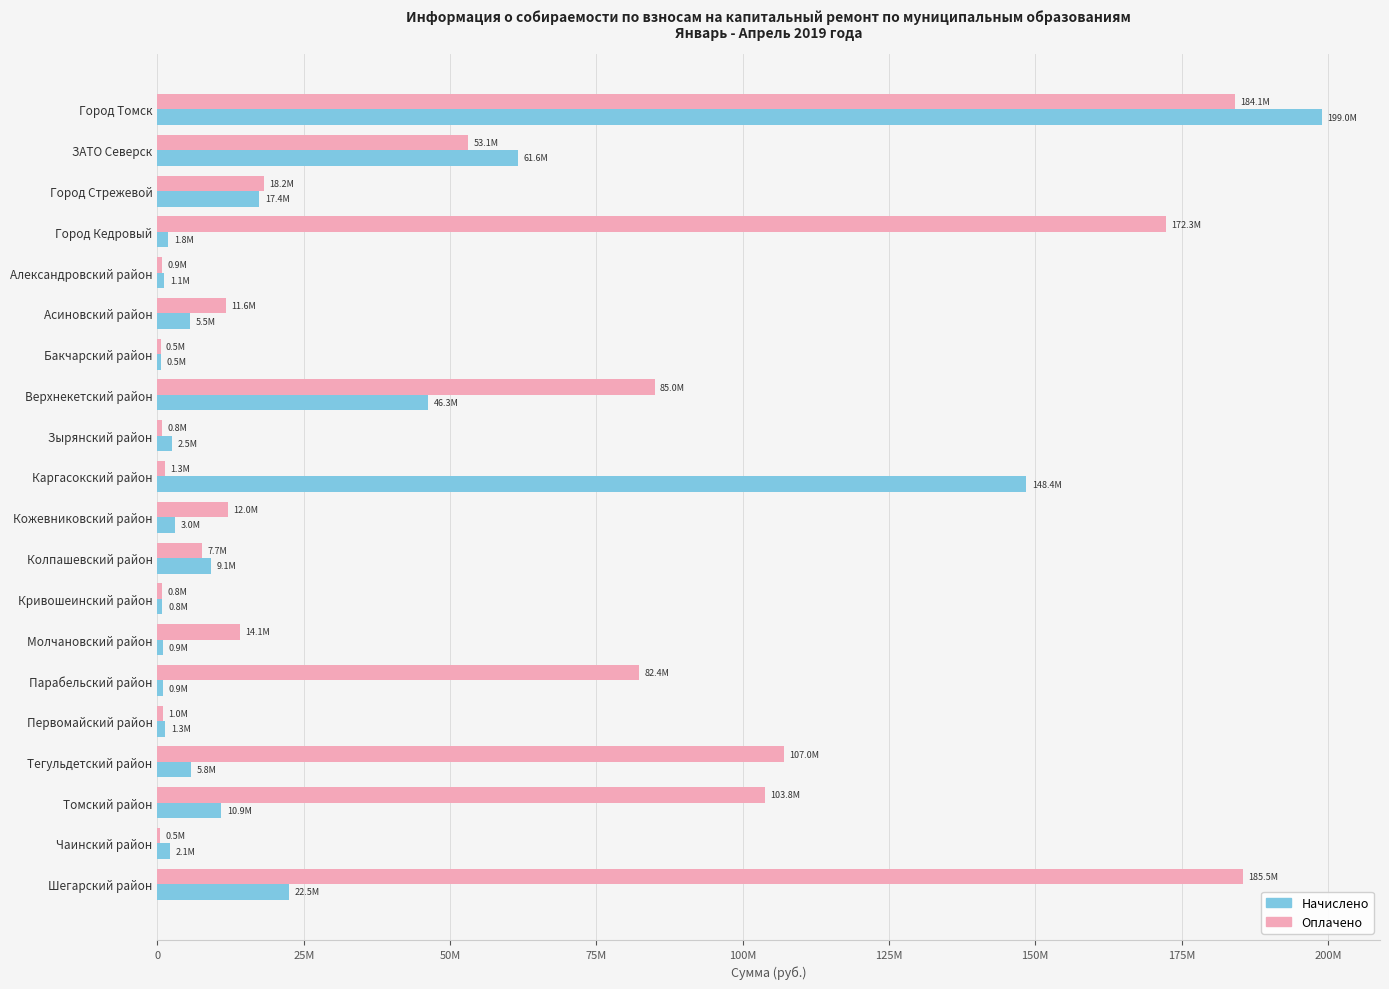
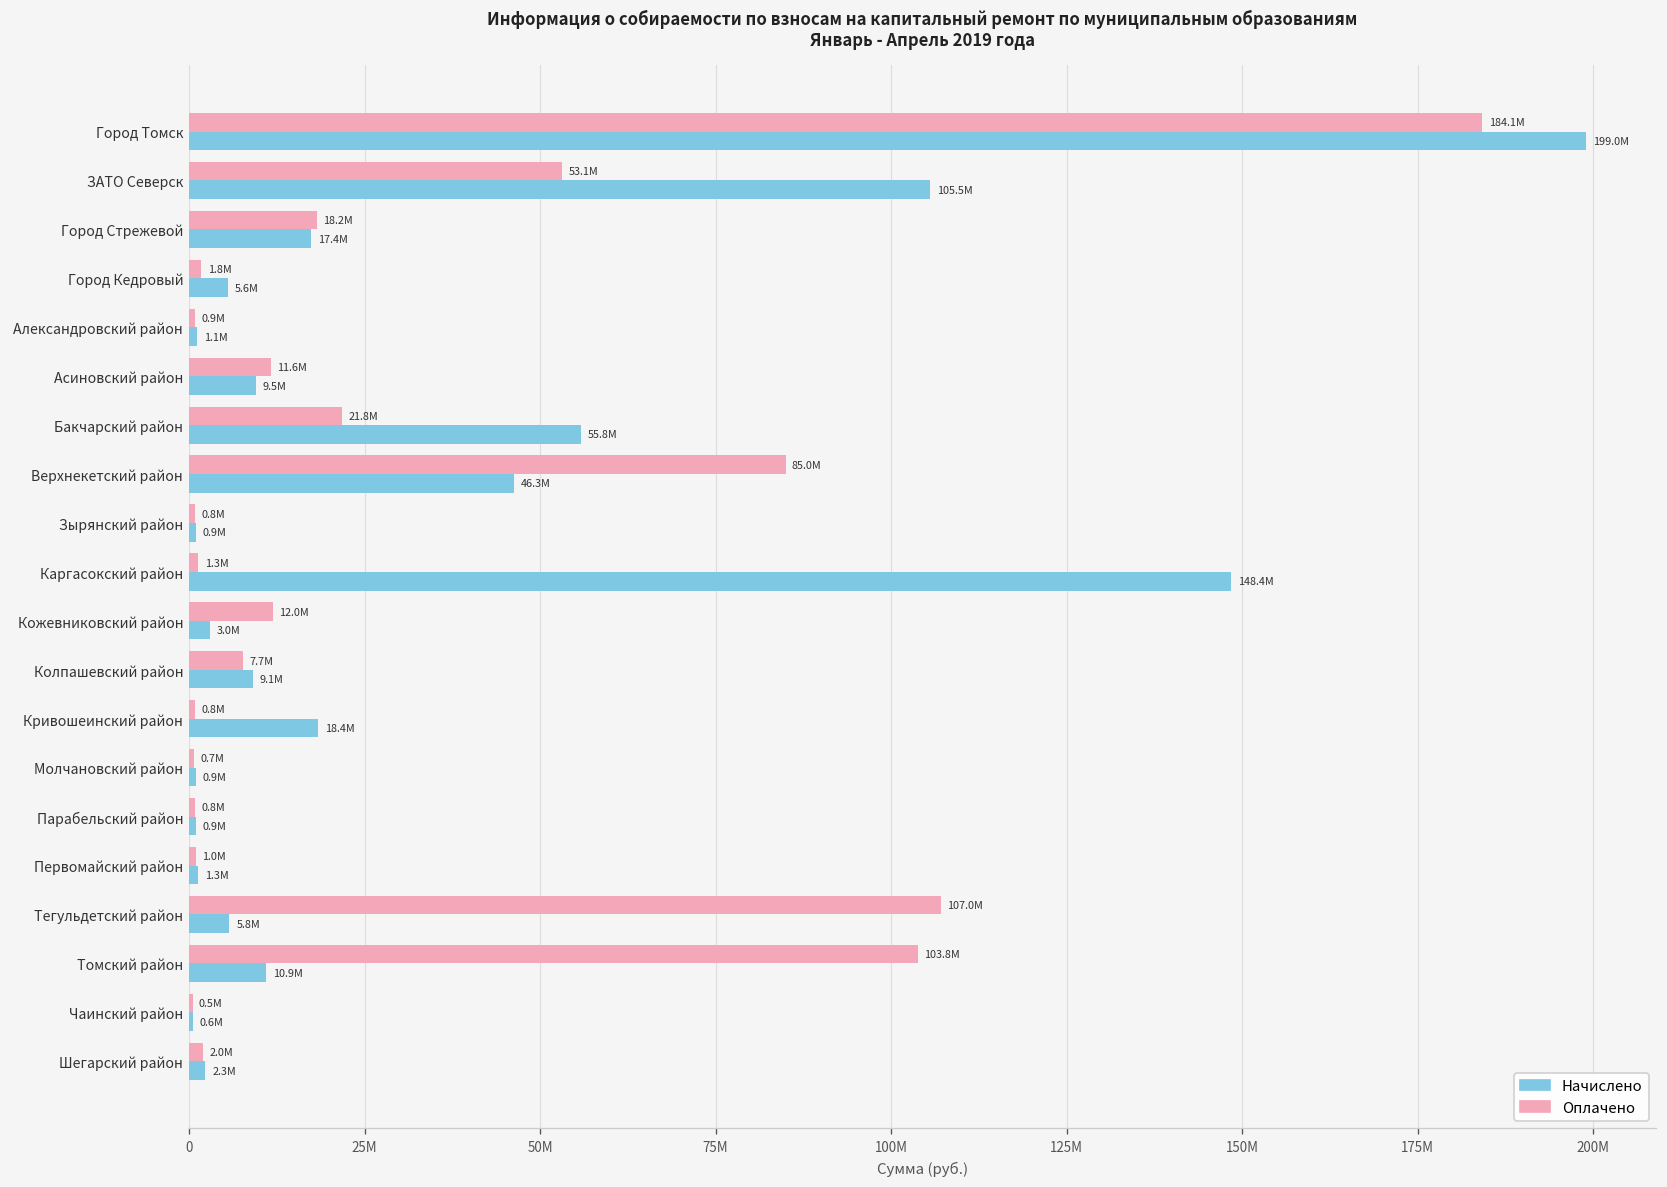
Начислено, ЗАТО Северск: 61.6M -> 105.5M
Оплачено, Город Кедровый: 172.3M -> 1.8M
Начислено, Город Кедровый: 1.8M -> 5.6M
Начислено, Асиновский район: 5.5M -> 9.5M
Оплачено, Бакчарский район: 0.5M -> 21.8M
Начислено, Бакчарский район: 0.5M -> 55.8M
Начислено, Зырянский район: 2.5M -> 0.9M
Начислено, Кривошеинский район: 0.8M -> 18.4M
Оплачено, Молчановский район: 14.1M -> 0.7M
Оплачено, Парабельский район: 82.4M -> 0.8M
Начислено, Чаинский район: 2.1M -> 0.6M
Оплачено, Шегарский район: 185.5M -> 2.0M
Начислено, Шегарский район: 22.5M -> 2.3M
